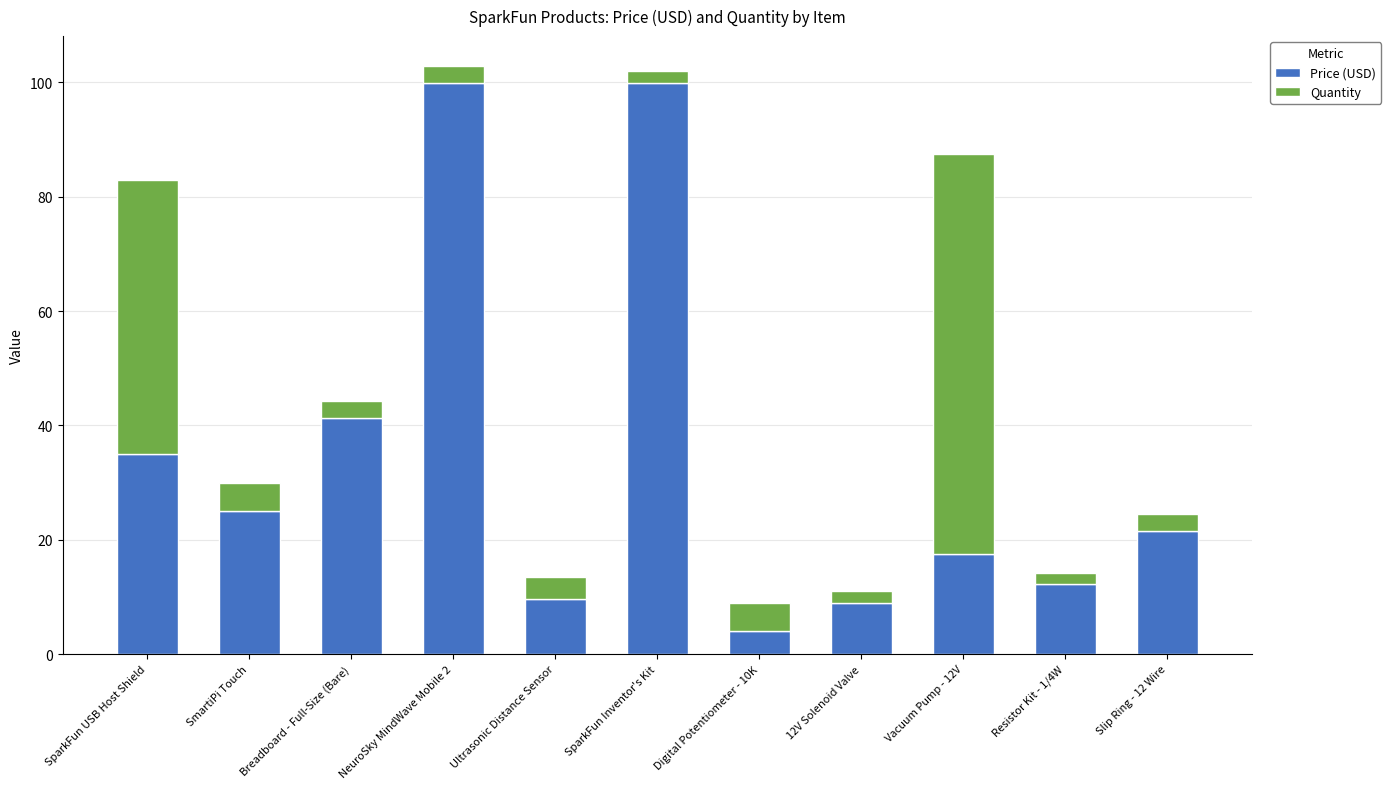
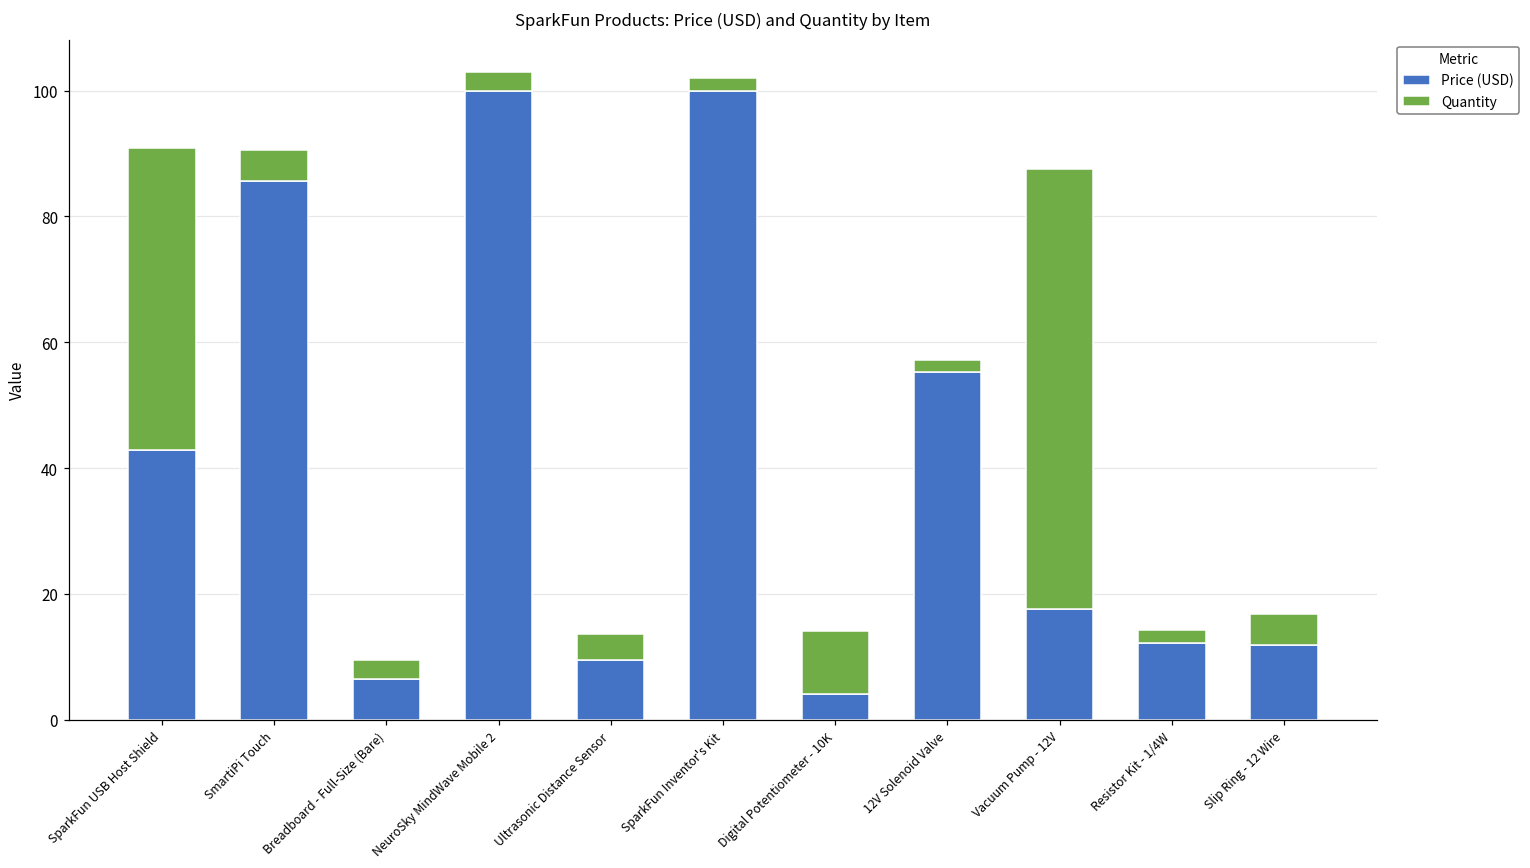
Price (USD), SparkFun USB Host Shield: 35 -> 43
Price (USD), SmartiPi Touch: 25 -> 86
Price (USD), Breadboard - Full-Size (Bare): 41 -> 7
Quantity, Digital Potentiometer - 10K: 5 -> 10
Price (USD), 12V Solenoid Valve: 9 -> 55
Price (USD), Slip Ring - 12 Wire: 22 -> 12
Quantity, Slip Ring - 12 Wire: 3 -> 5
